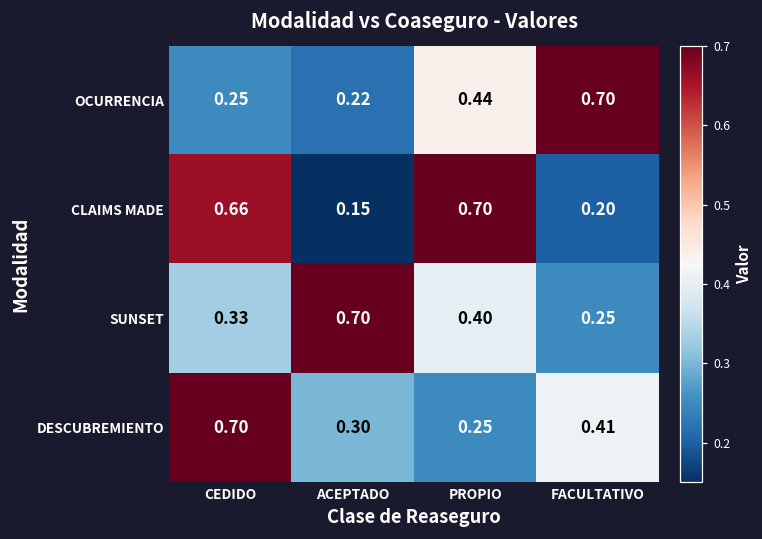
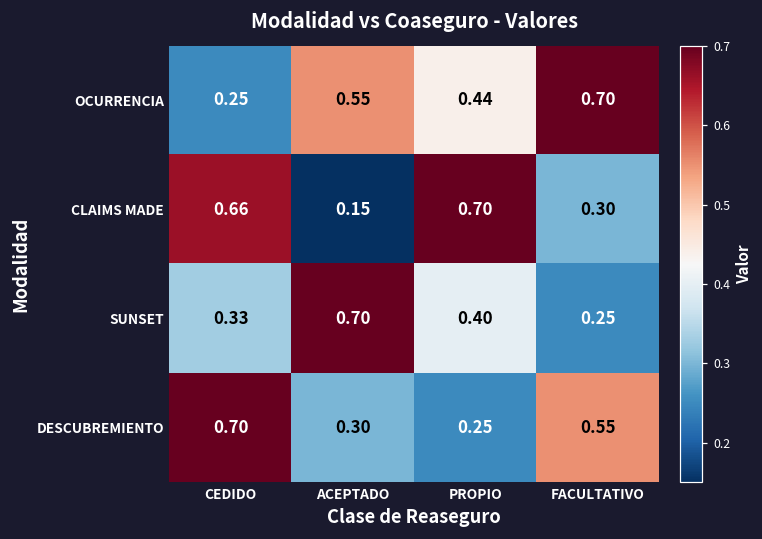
OCURRENCIA, ACEPTADO: 0.22 -> 0.55
CLAIMS MADE, FACULTATIVO: 0.20 -> 0.30
DESCUBREMIENTO, FACULTATIVO: 0.41 -> 0.55
